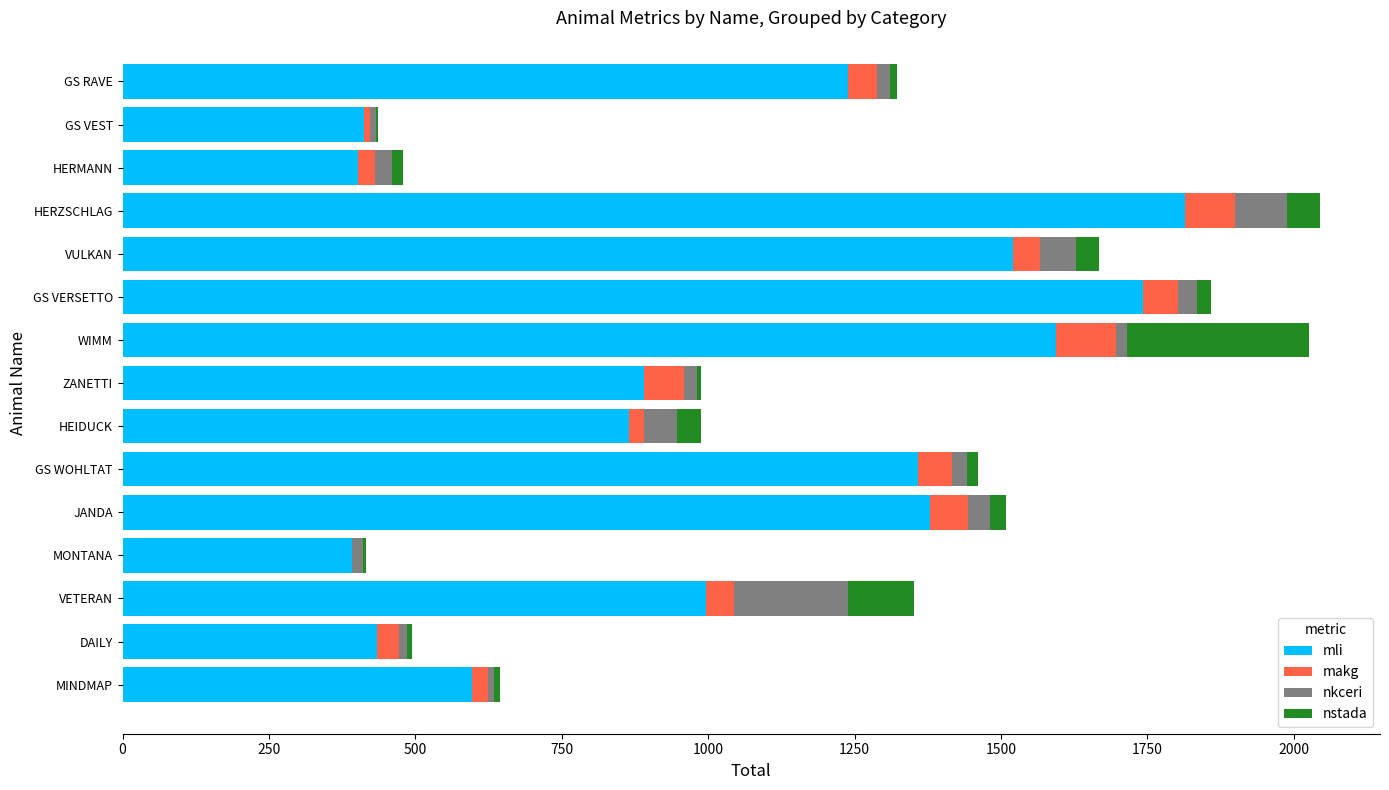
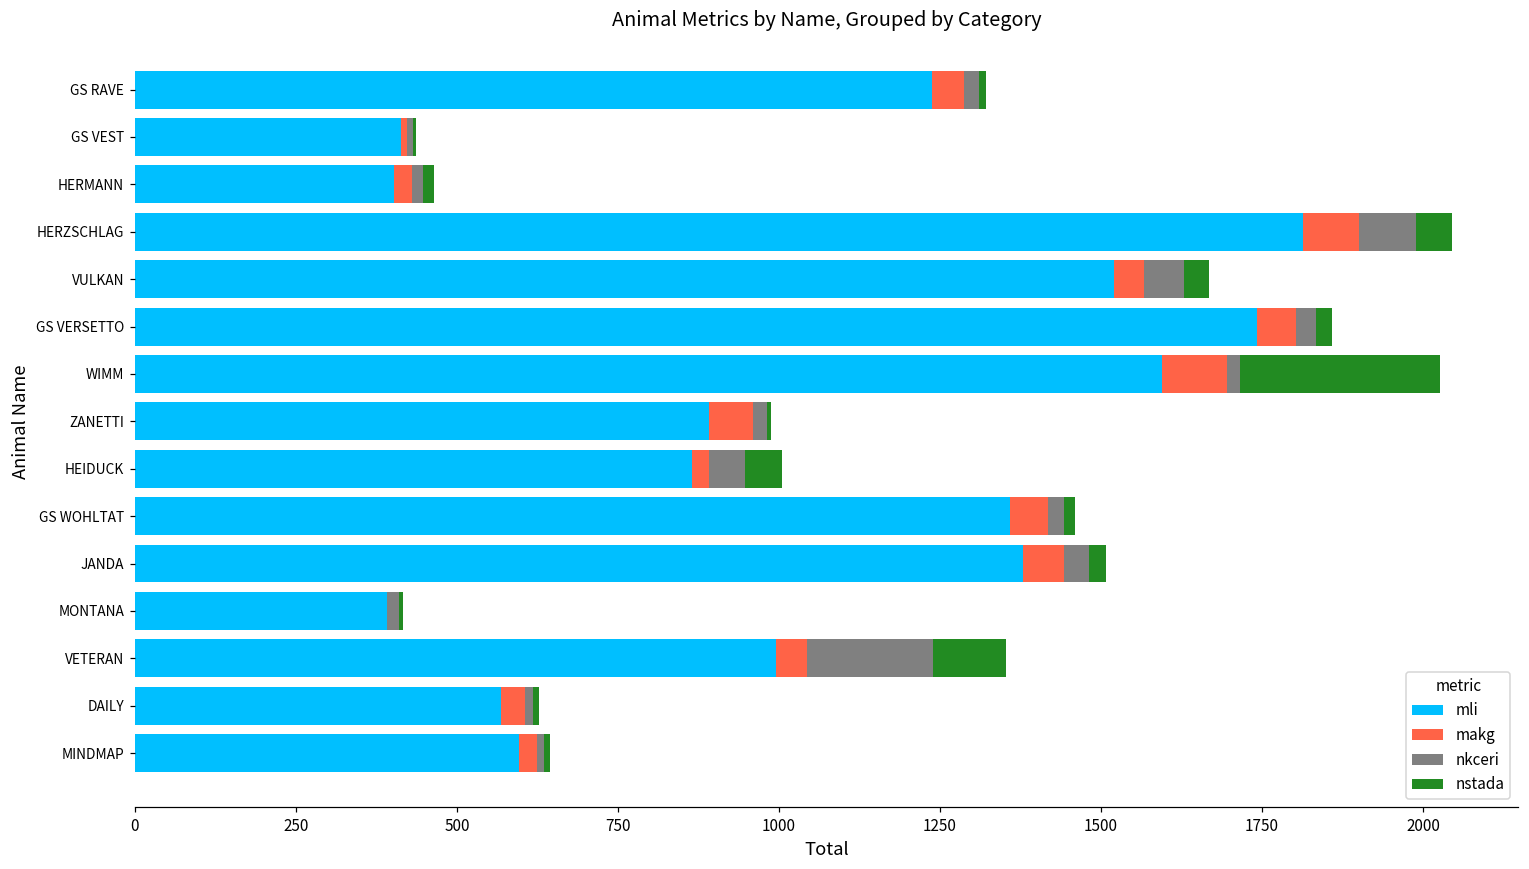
nkceri, HERMANN: 30 -> 20
nstada, HEIDUCK: 40 -> 60
mli, DAILY: 440 -> 570
